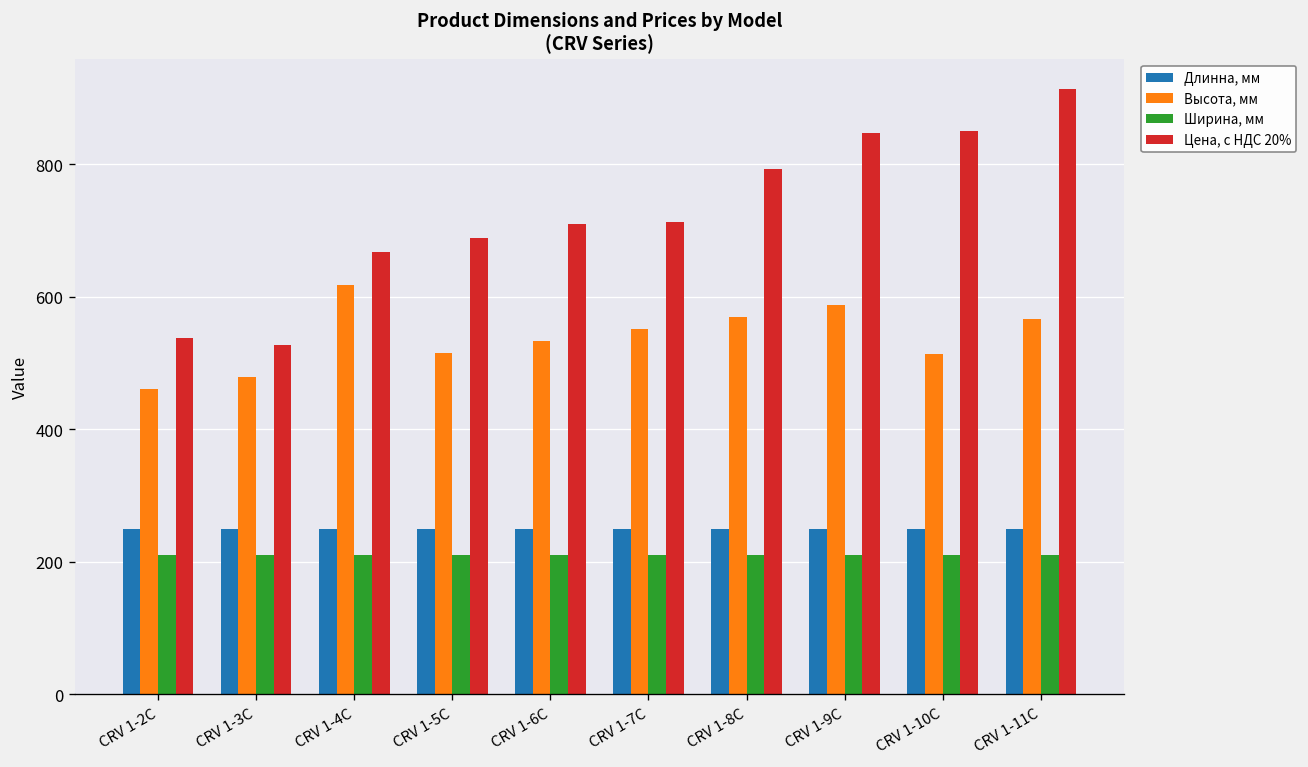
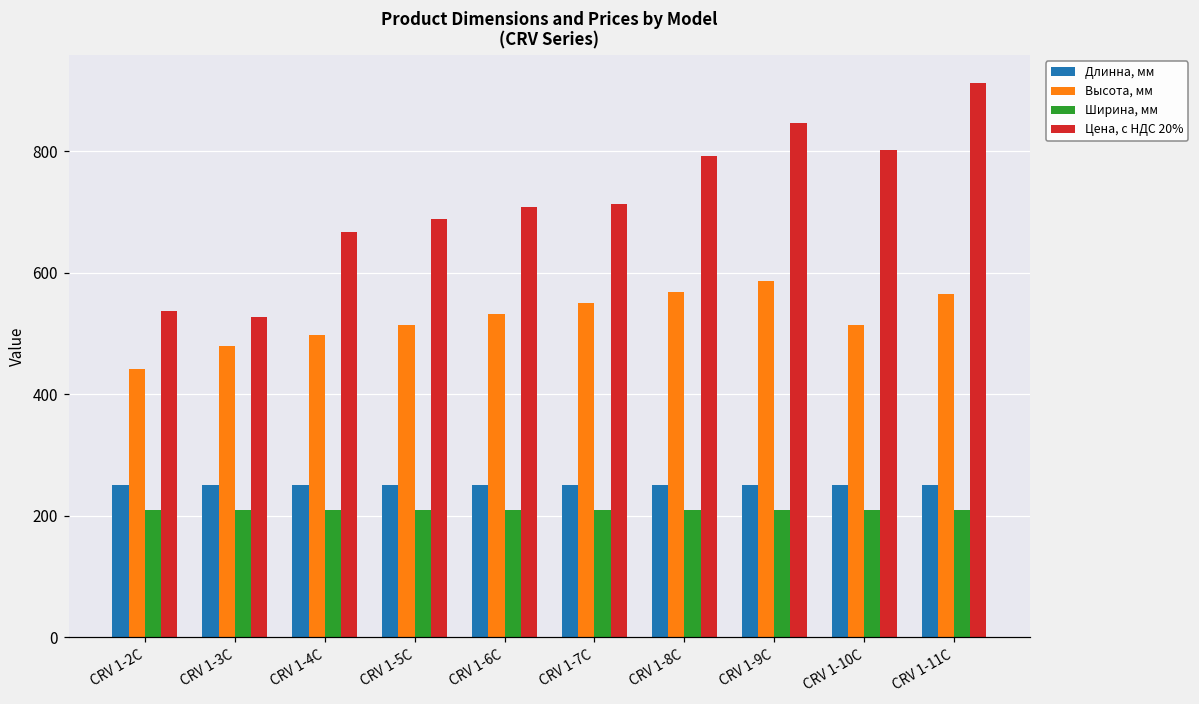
Высота, мм, CRV 1-2C: 460 -> 440
Высота, мм, CRV 1-4C: 620 -> 500
Цена, с НДС 20%, CRV 1-10C: 850 -> 800
